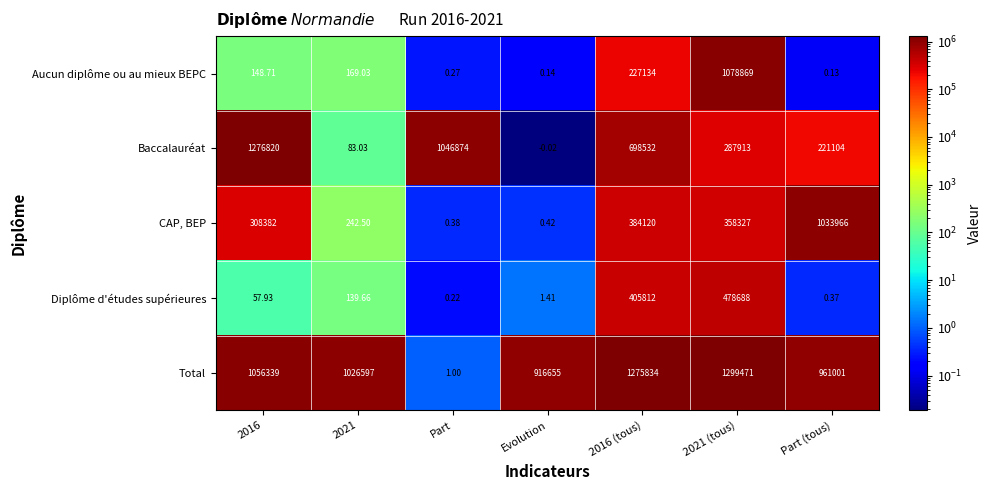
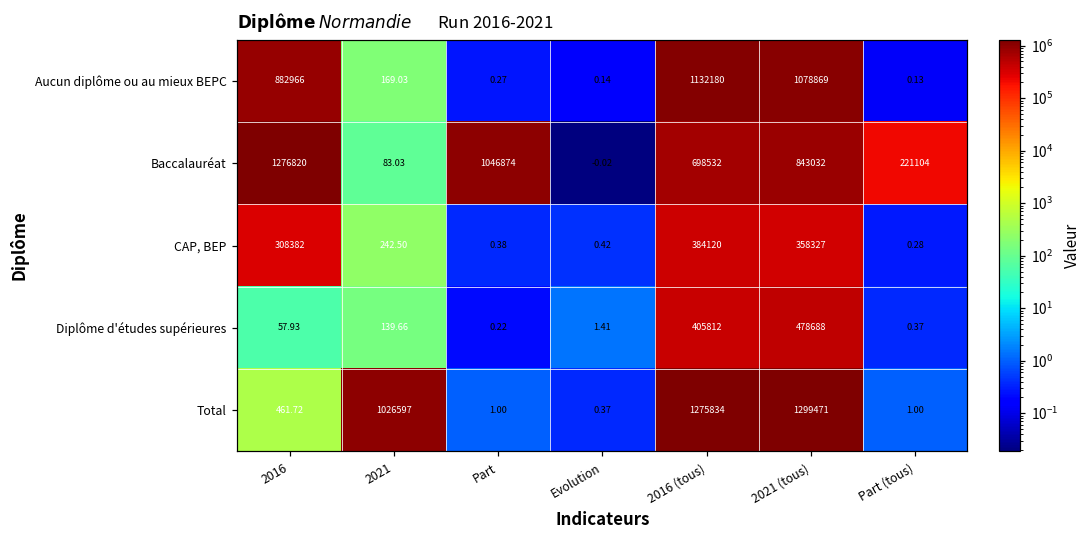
Aucun diplôme ou au mieux BEPC, 2016: 148.71 -> 882966
Aucun diplôme ou au mieux BEPC, 2016 (tous): 227134 -> 1132180
Baccalauréat, 2021 (tous): 287913 -> 843032
CAP, BEP, Part (tous): 1033966 -> 0.28
Total, 2016: 1056339 -> 461.72
Total, Evolution: 916655 -> 0.37
Total, Part (tous): 961001 -> 1.00
